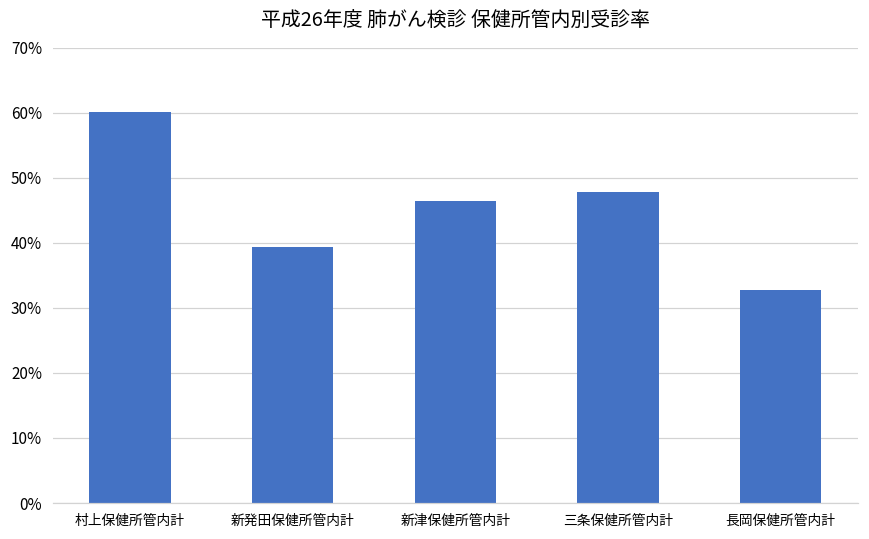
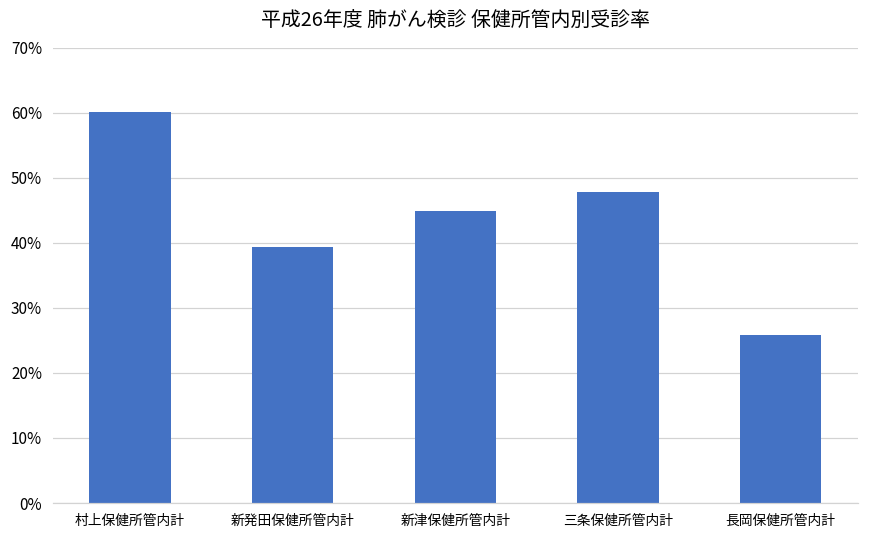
新津保健所管内計: 46% -> 45%
長岡保健所管内計: 33% -> 26%
